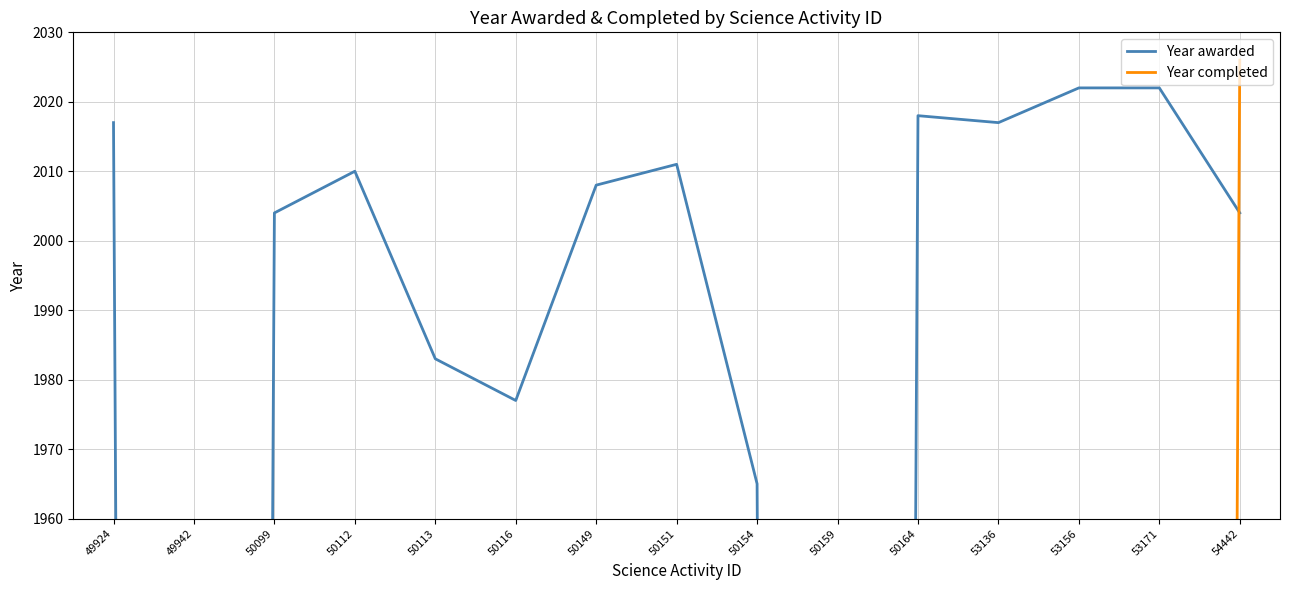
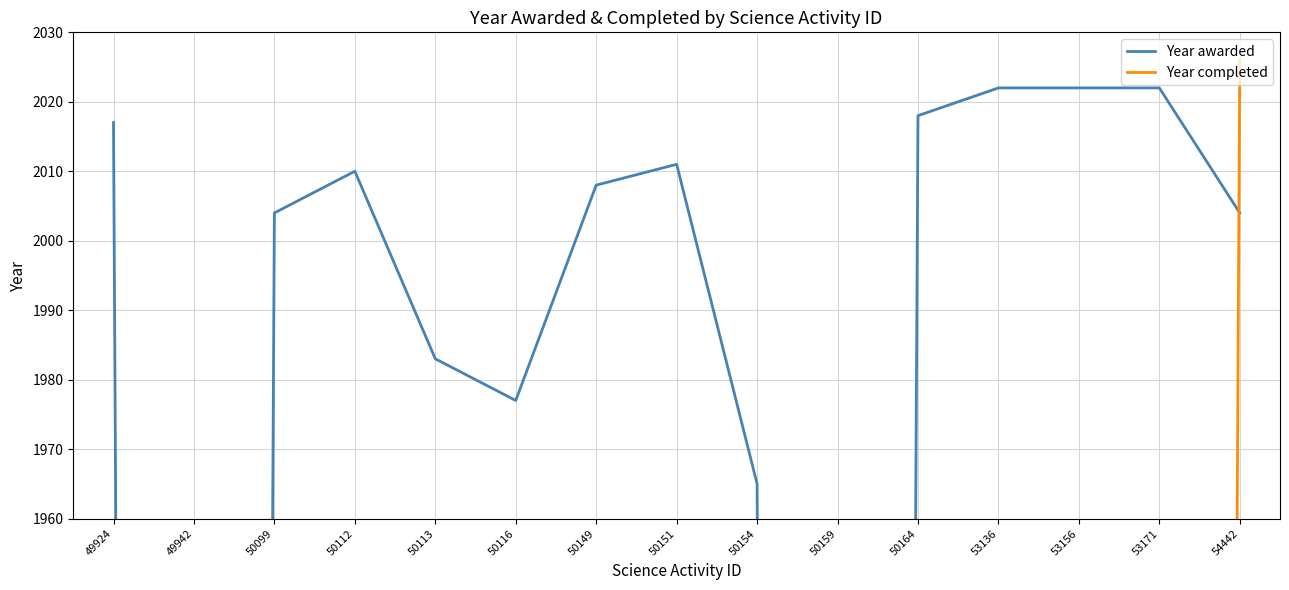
Year awarded, 53136: 2017 -> 2022
